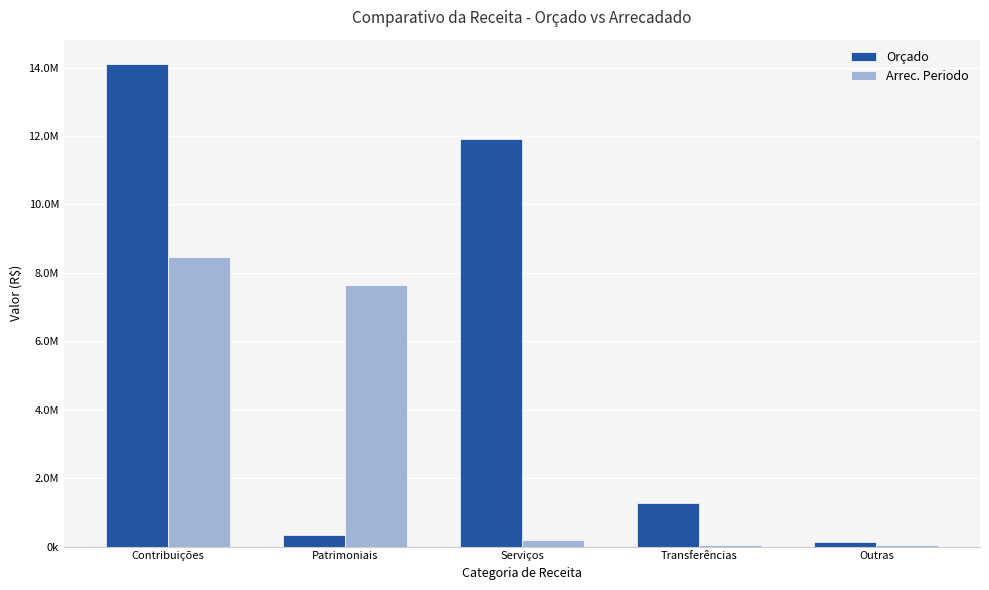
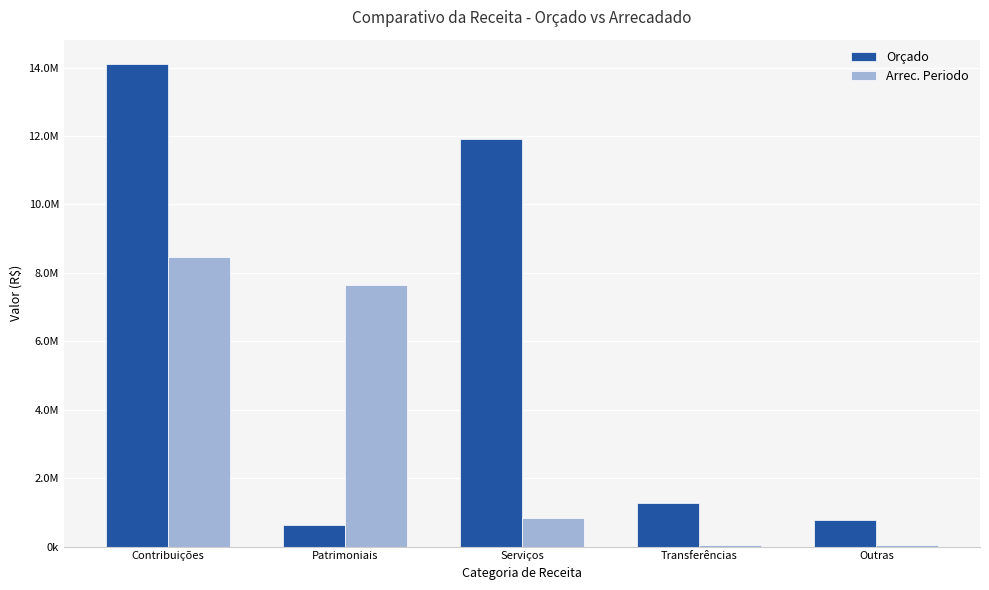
Orçado, Patrimoniais: 300000 -> 600000
Arrec. Periodo, Serviços: 200000 -> 800000
Orçado, Outras: 100000 -> 800000
